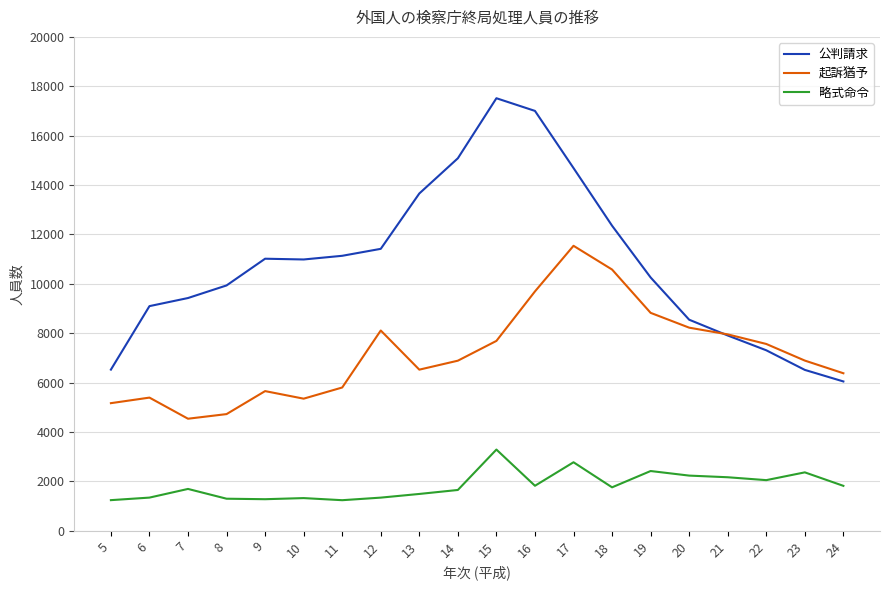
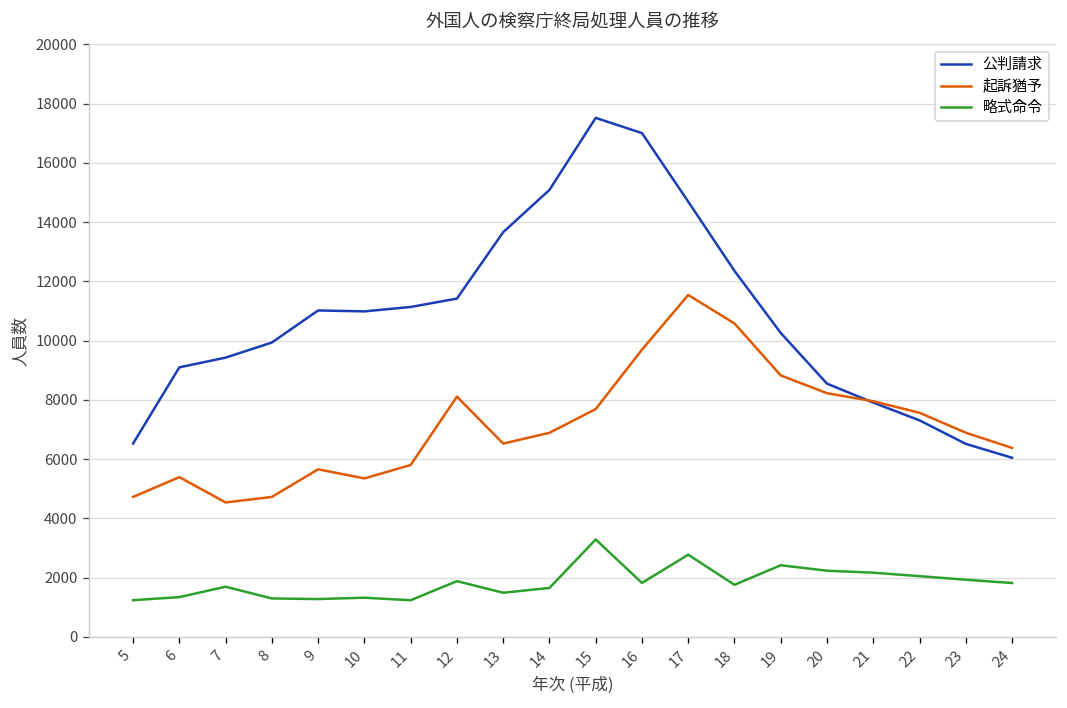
起訴猶予, 5: 5200 -> 4700
略式命令, 12: 1300 -> 1900
略式命令, 23: 2400 -> 1900
